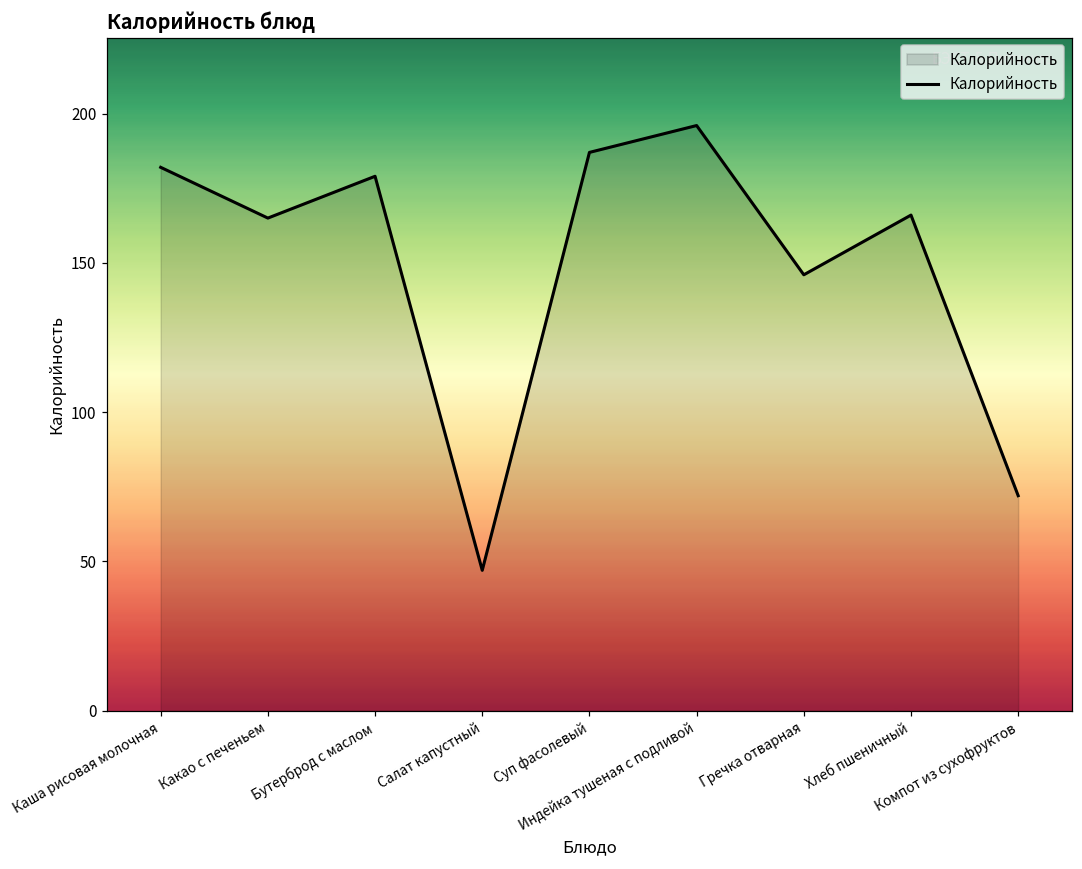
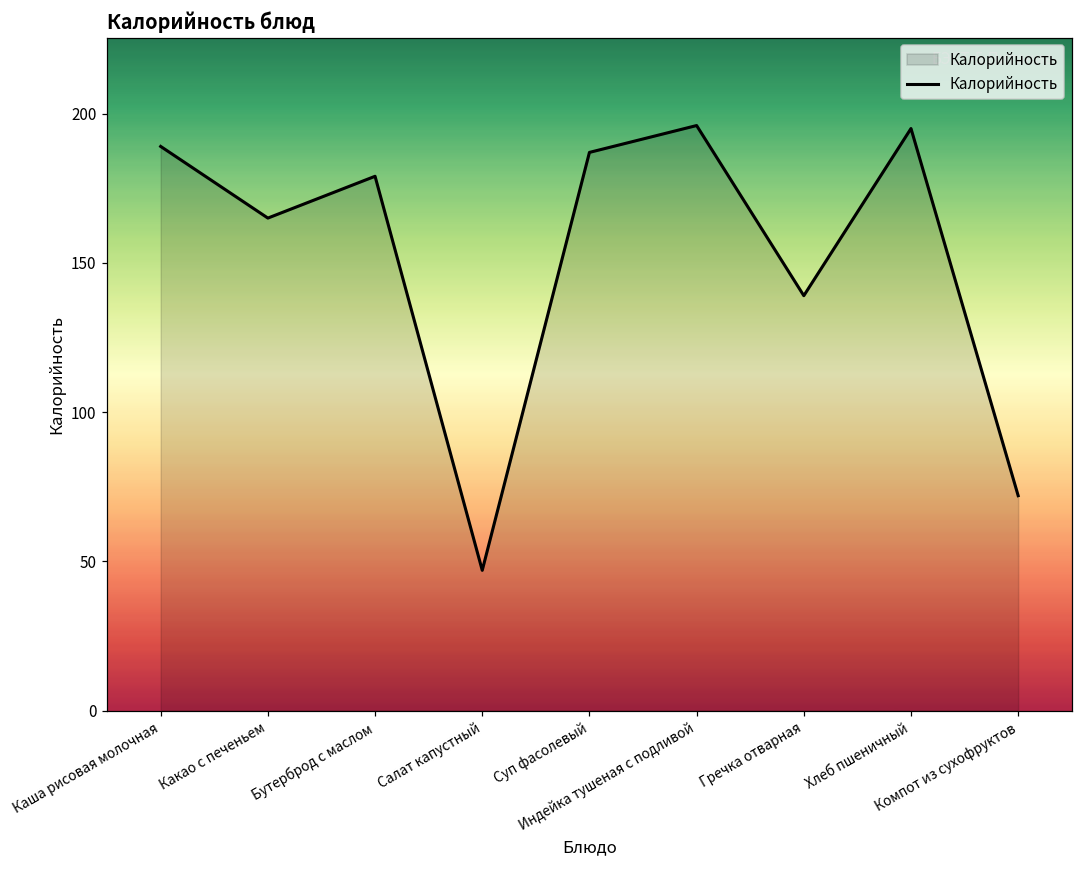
Каша рисовая молочная: 182 -> 189
Гречка отварная: 146 -> 139
Хлеб пшеничный: 166 -> 195
